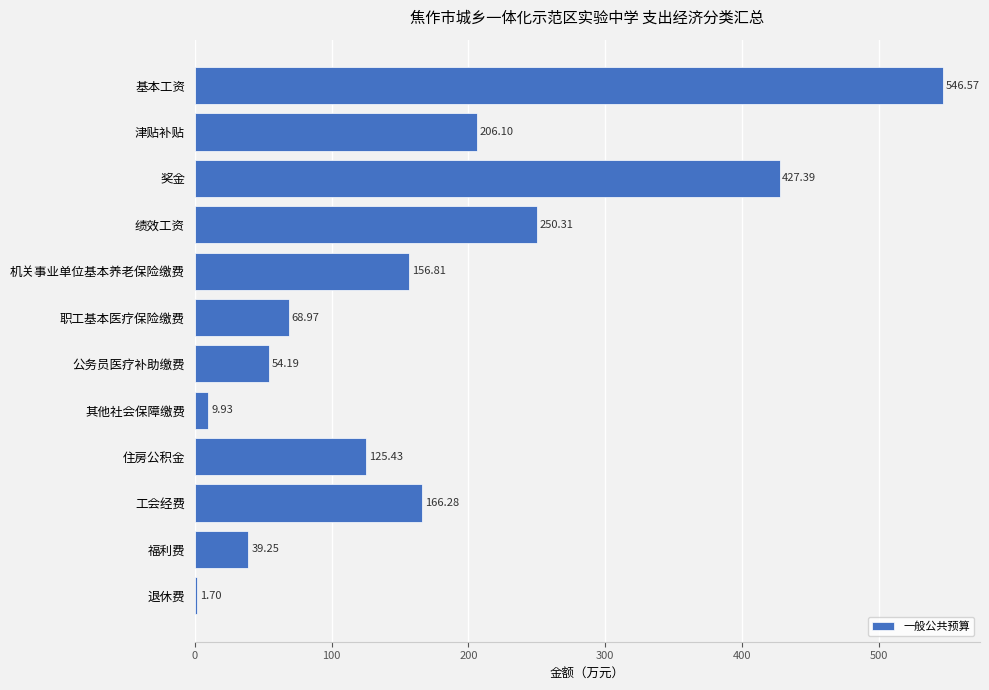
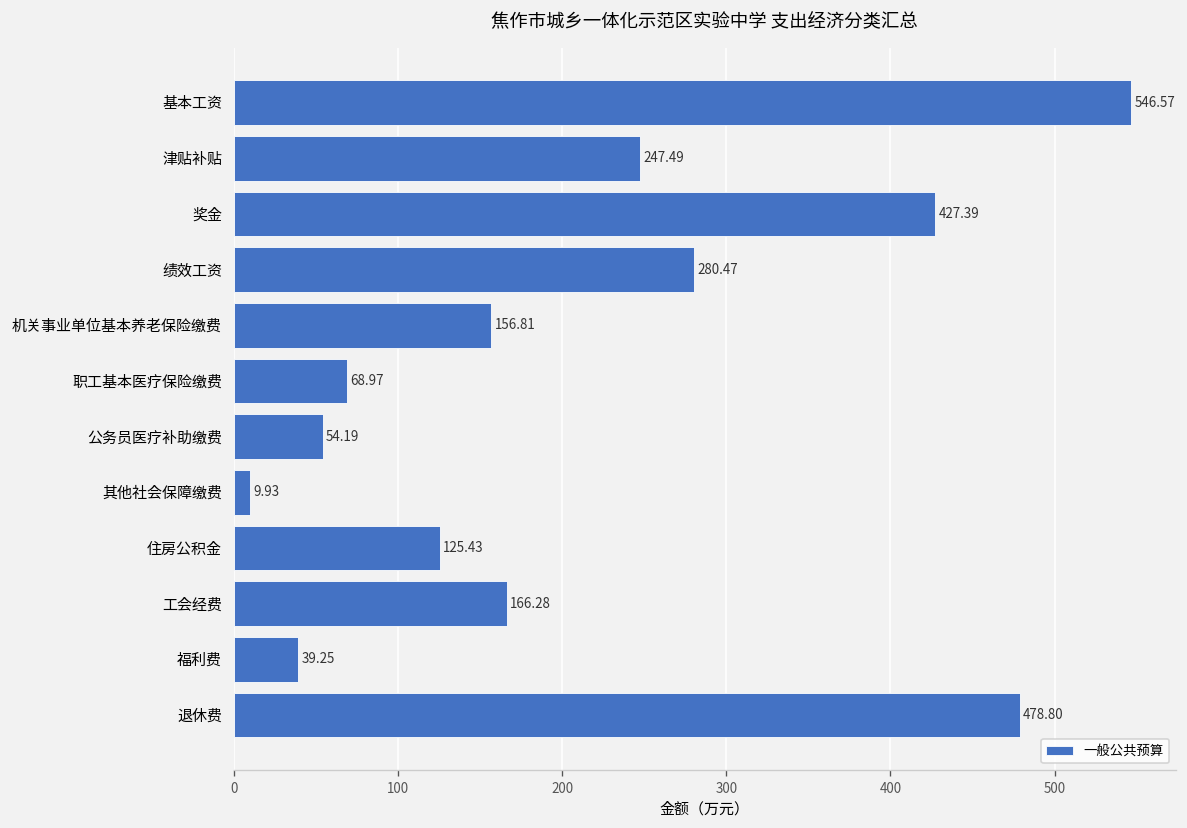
津贴补贴: 206.10 -> 247.49
绩效工资: 250.31 -> 280.47
退休费: 1.70 -> 478.80
